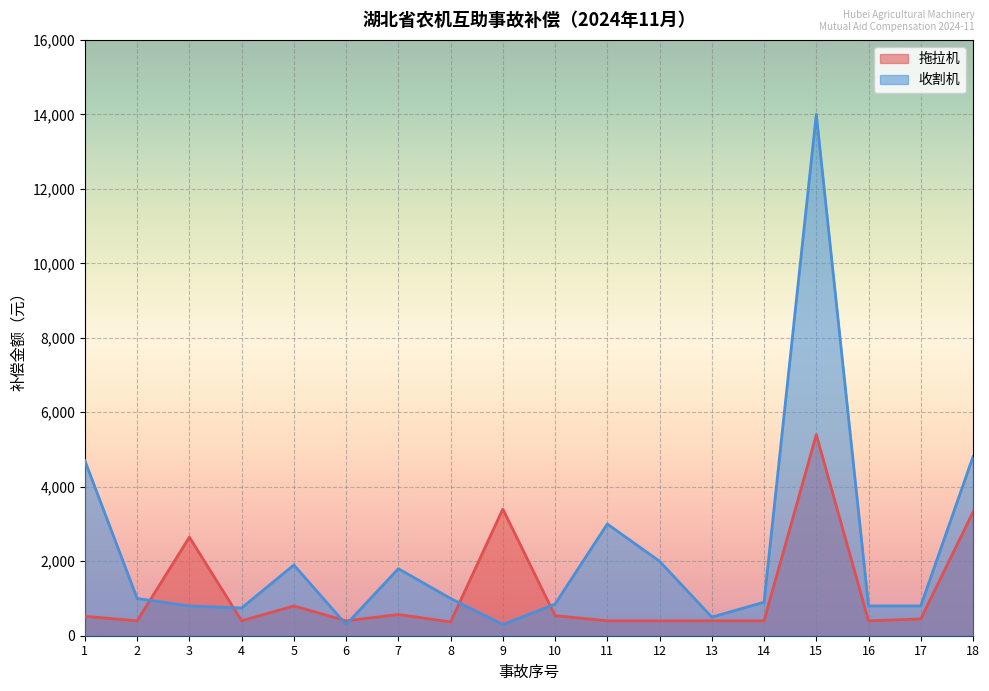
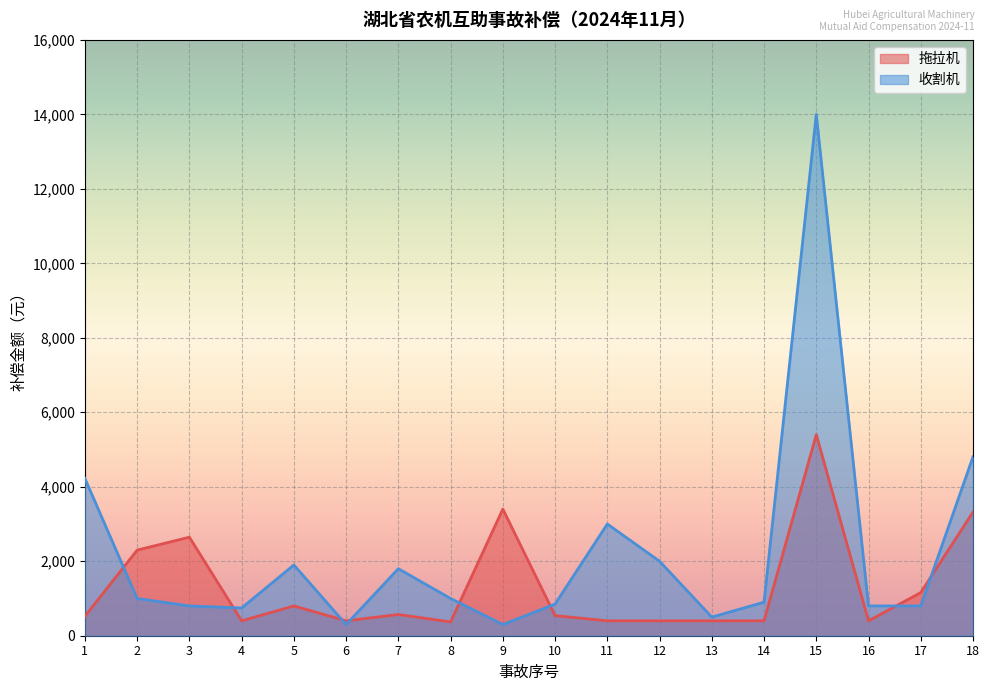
收割机, 1: 4,700 -> 4,200
拖拉机, 2: 400 -> 2,300
拖拉机, 17: 500 -> 1,200
